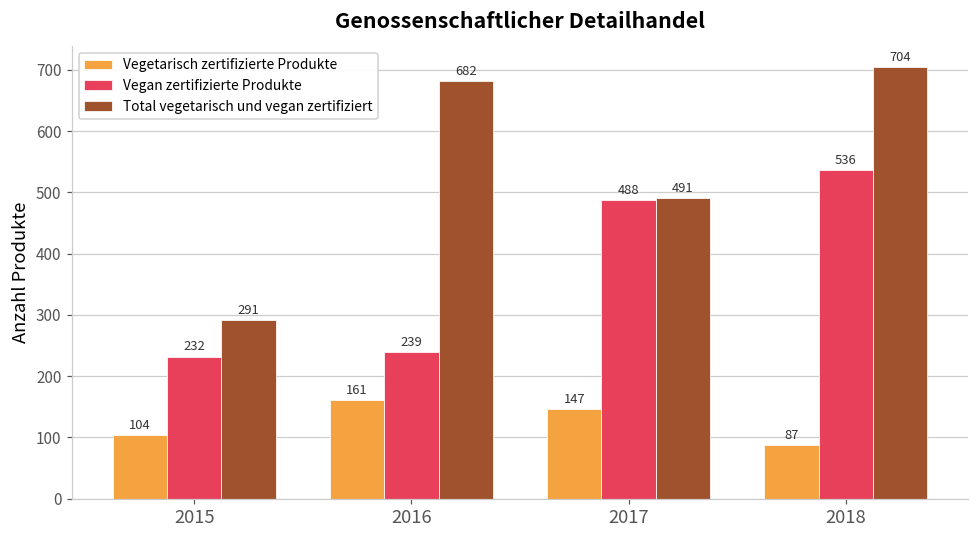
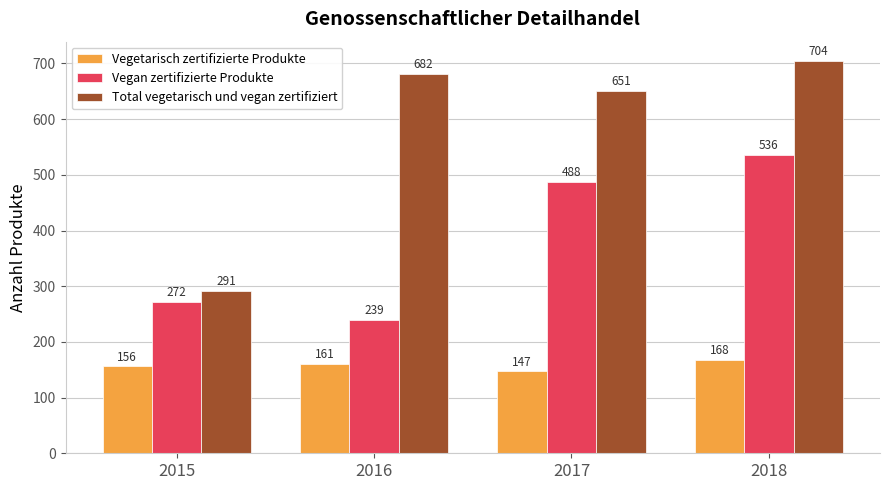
Vegetarisch zertifizierte Produkte, 2015: 104 -> 156
Vegan zertifizierte Produkte, 2015: 232 -> 272
Total vegetarisch und vegan zertifiziert, 2017: 491 -> 651
Vegetarisch zertifizierte Produkte, 2018: 87 -> 168
